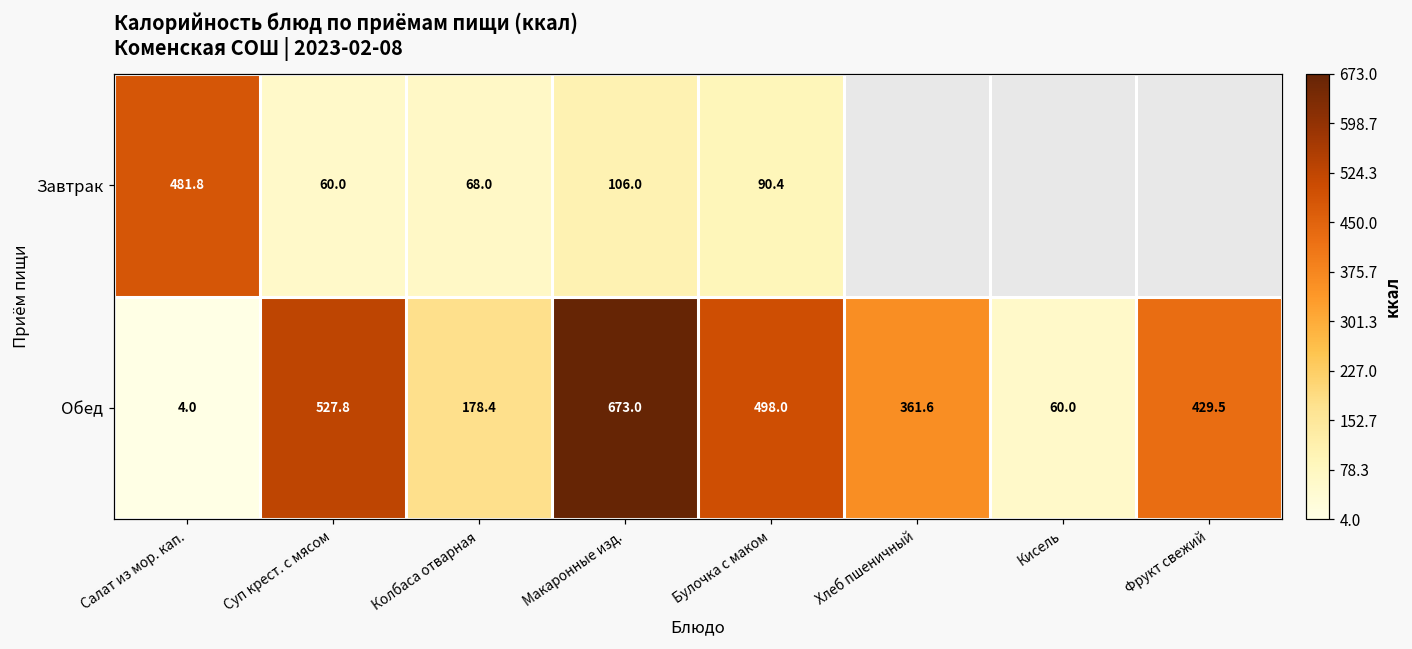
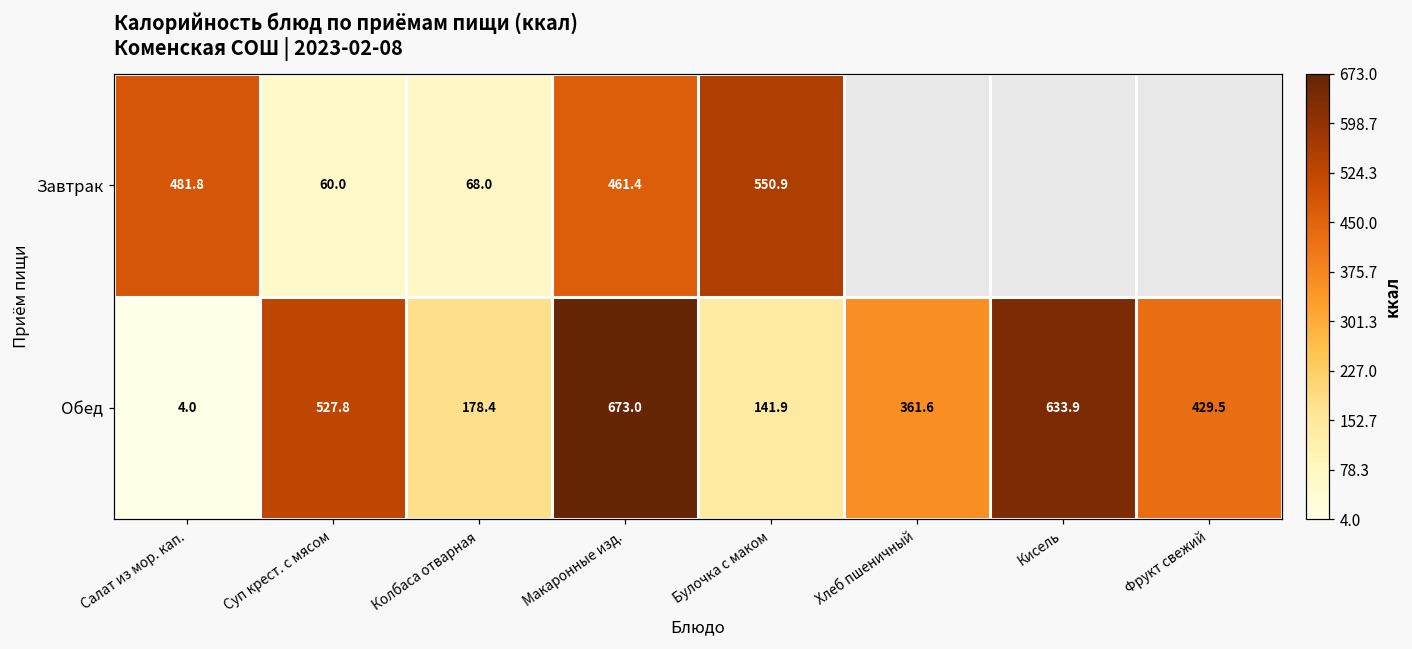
Завтрак, Макаронные изд.: 106.0 -> 461.4
Завтрак, Булочка с маком: 90.4 -> 550.9
Обед, Булочка с маком: 498.0 -> 141.9
Обед, Кисель: 60.0 -> 633.9
